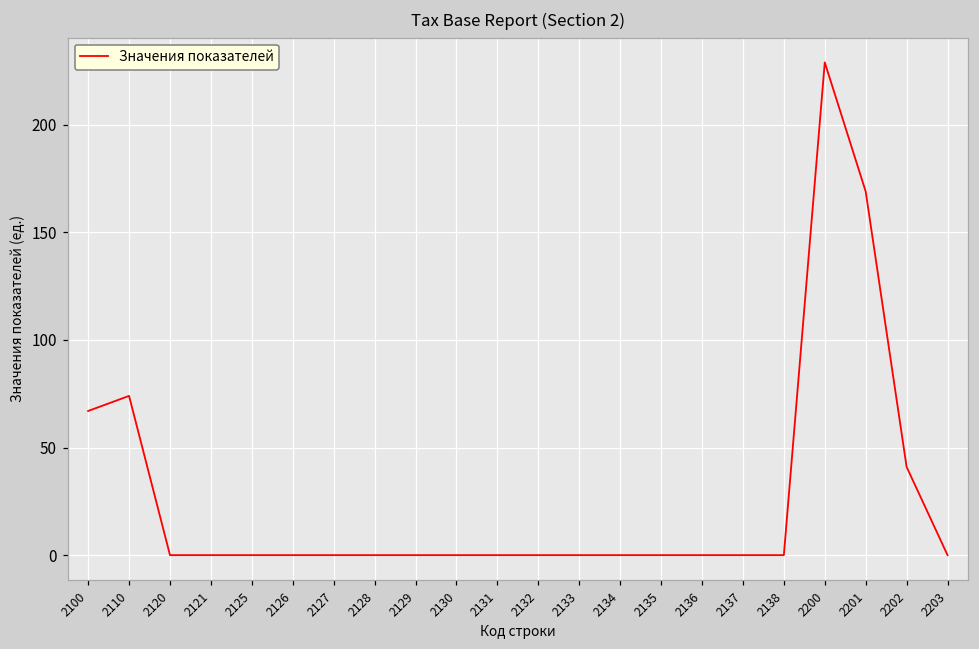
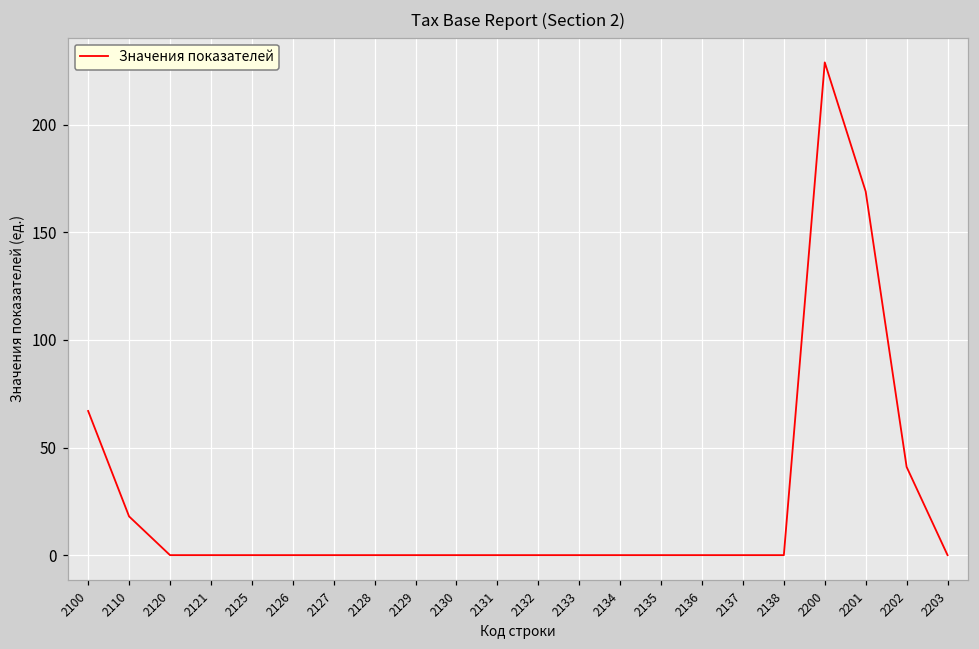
2110: 74 -> 18
